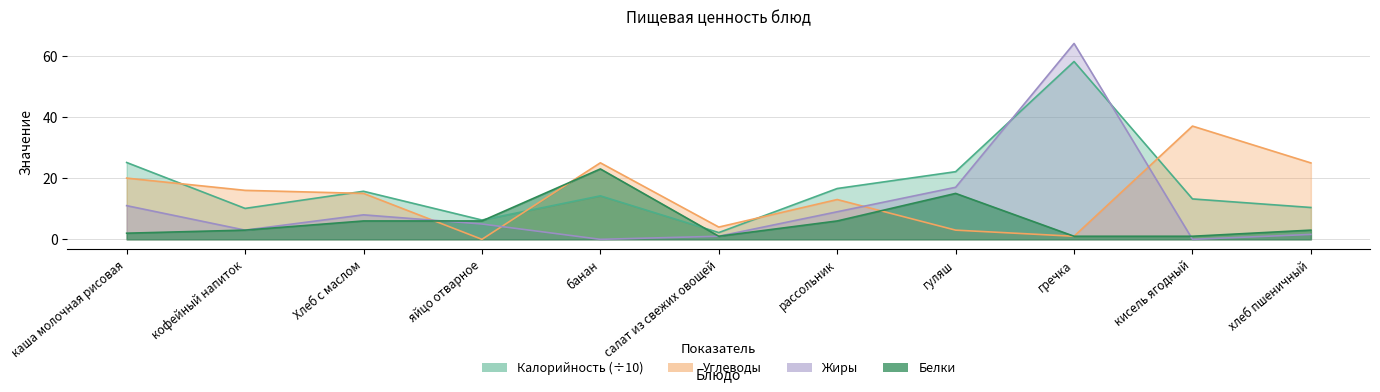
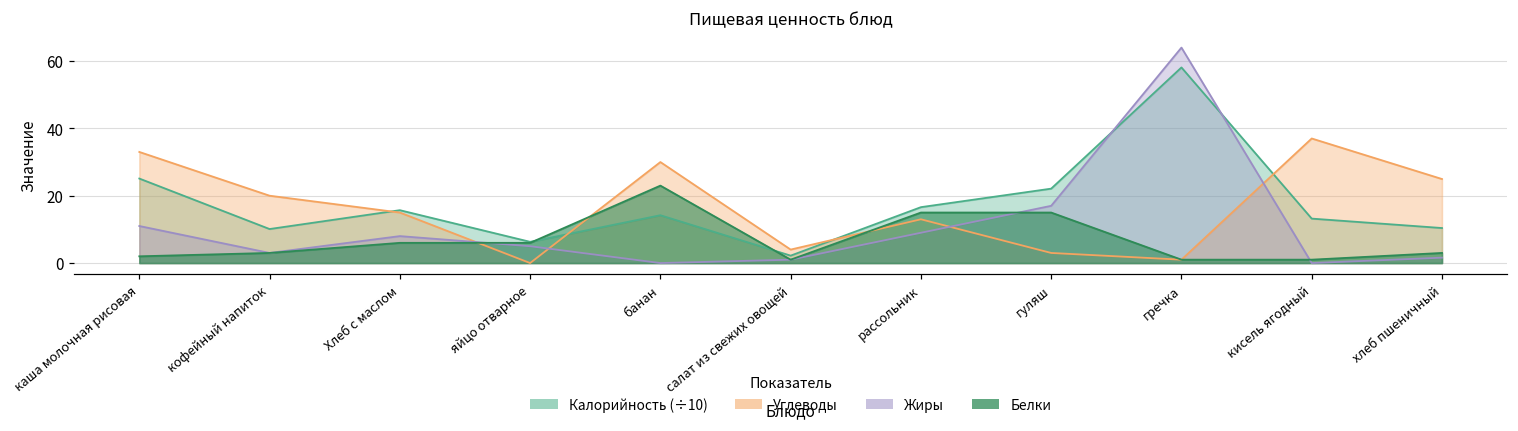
Углеводы, каша молочная рисовая: 20 -> 33
Углеводы, кофейный напиток: 16 -> 20
Углеводы, банан: 25 -> 30
Белки, рассольник: 6 -> 15
